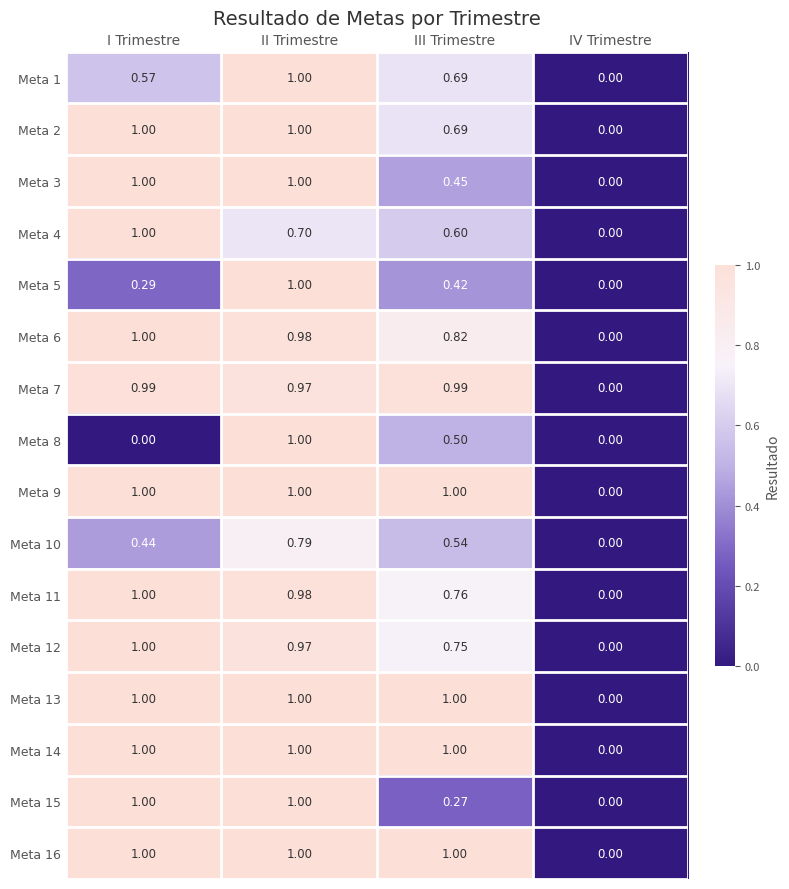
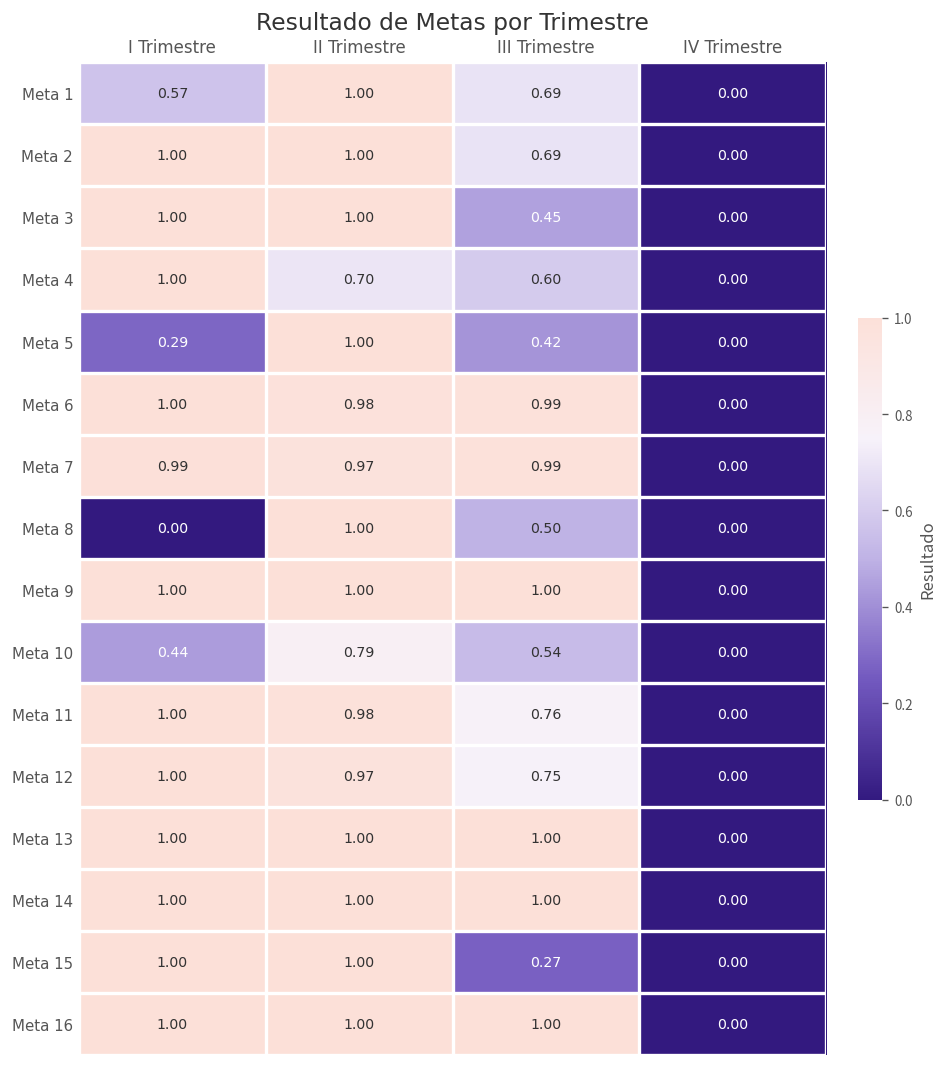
Meta 6, III Trimestre: 0.82 -> 0.99
